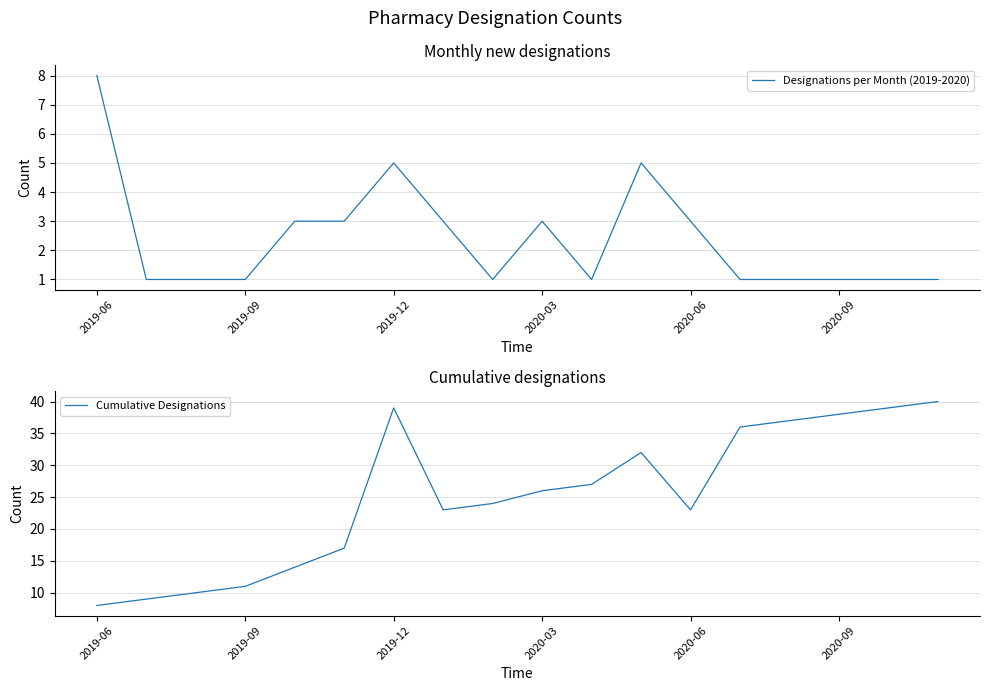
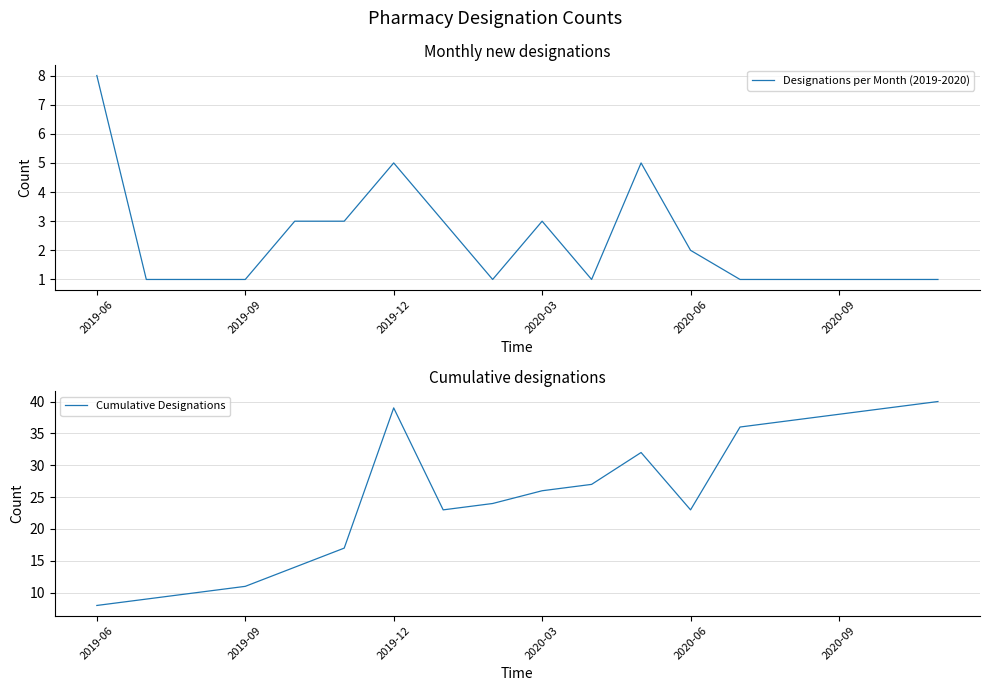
Monthly new designations, 2020-06: 3 -> 2
